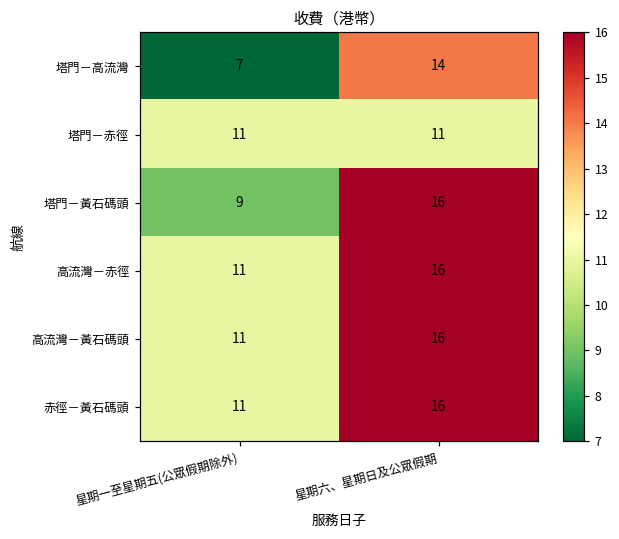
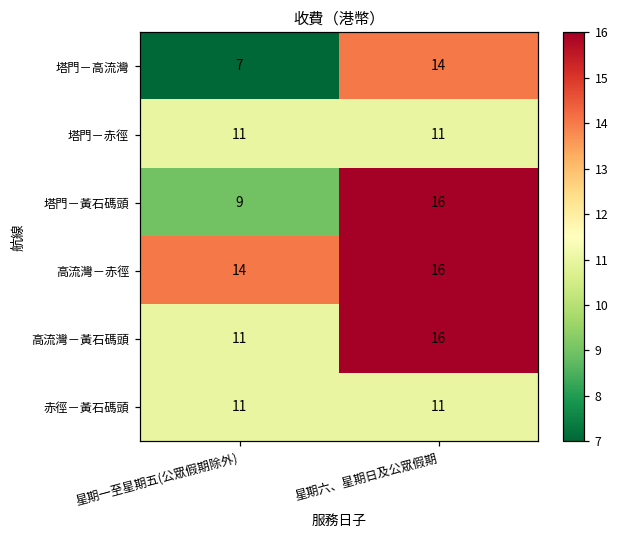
高流灣－赤徑, 星期一至星期五(公眾假期除外): 11 -> 14
赤徑－黃石碼頭, 星期六、星期日及公眾假期: 16 -> 11
